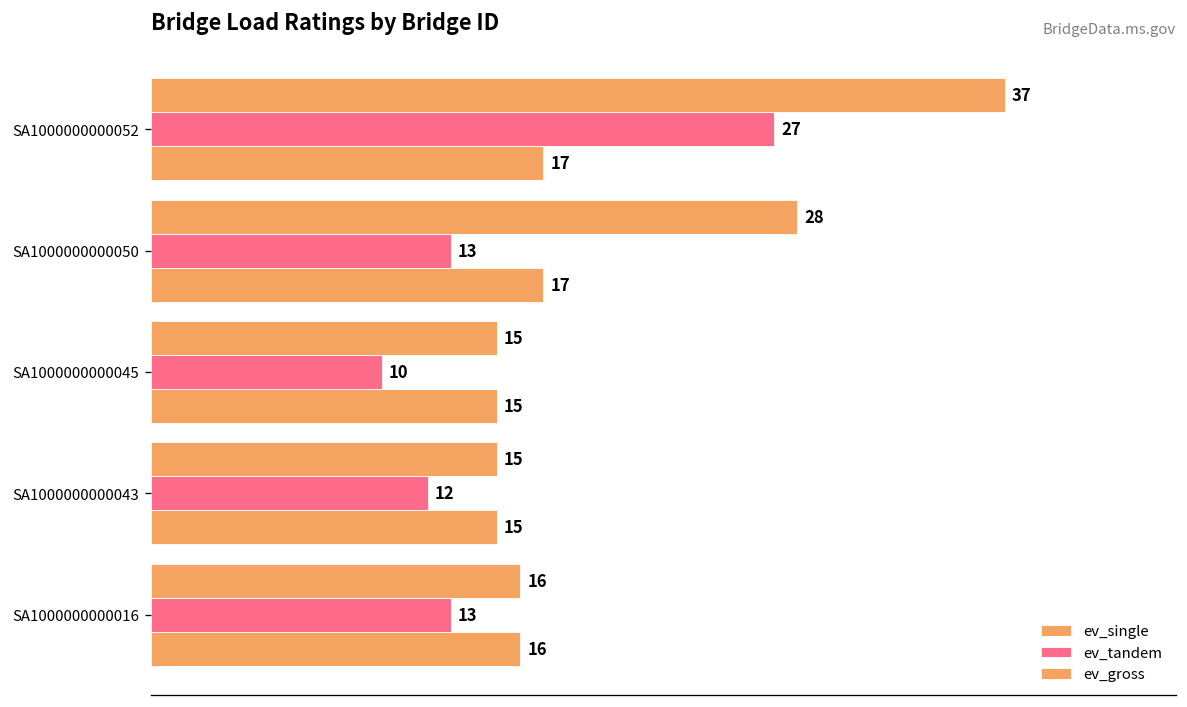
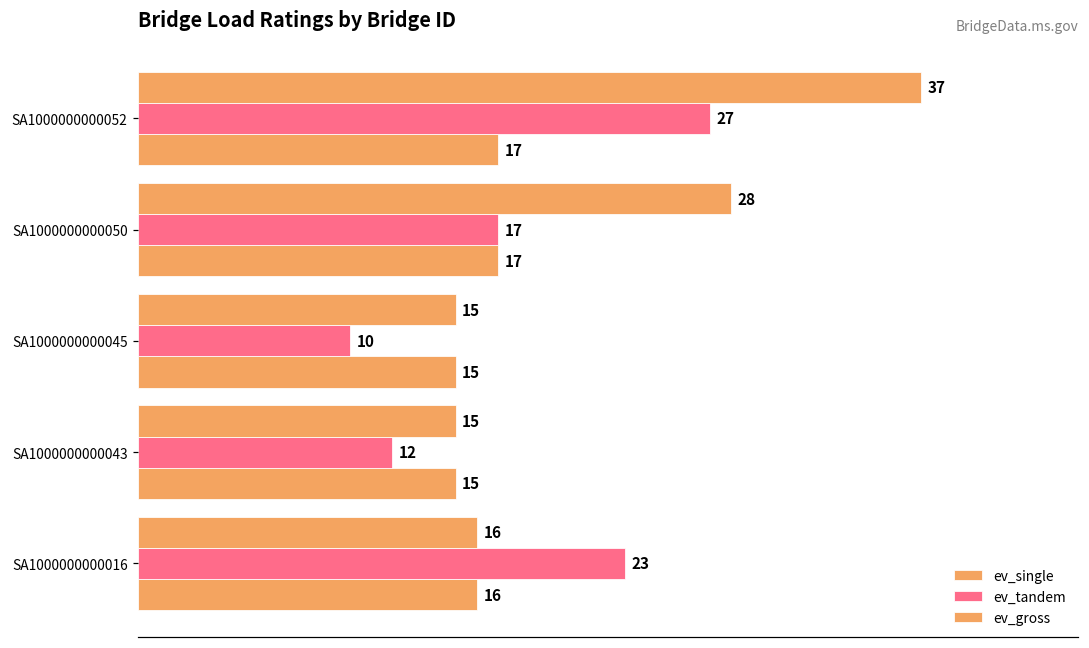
ev_tandem, SA1000000000050: 13 -> 17
ev_tandem, SA1000000000016: 13 -> 23
